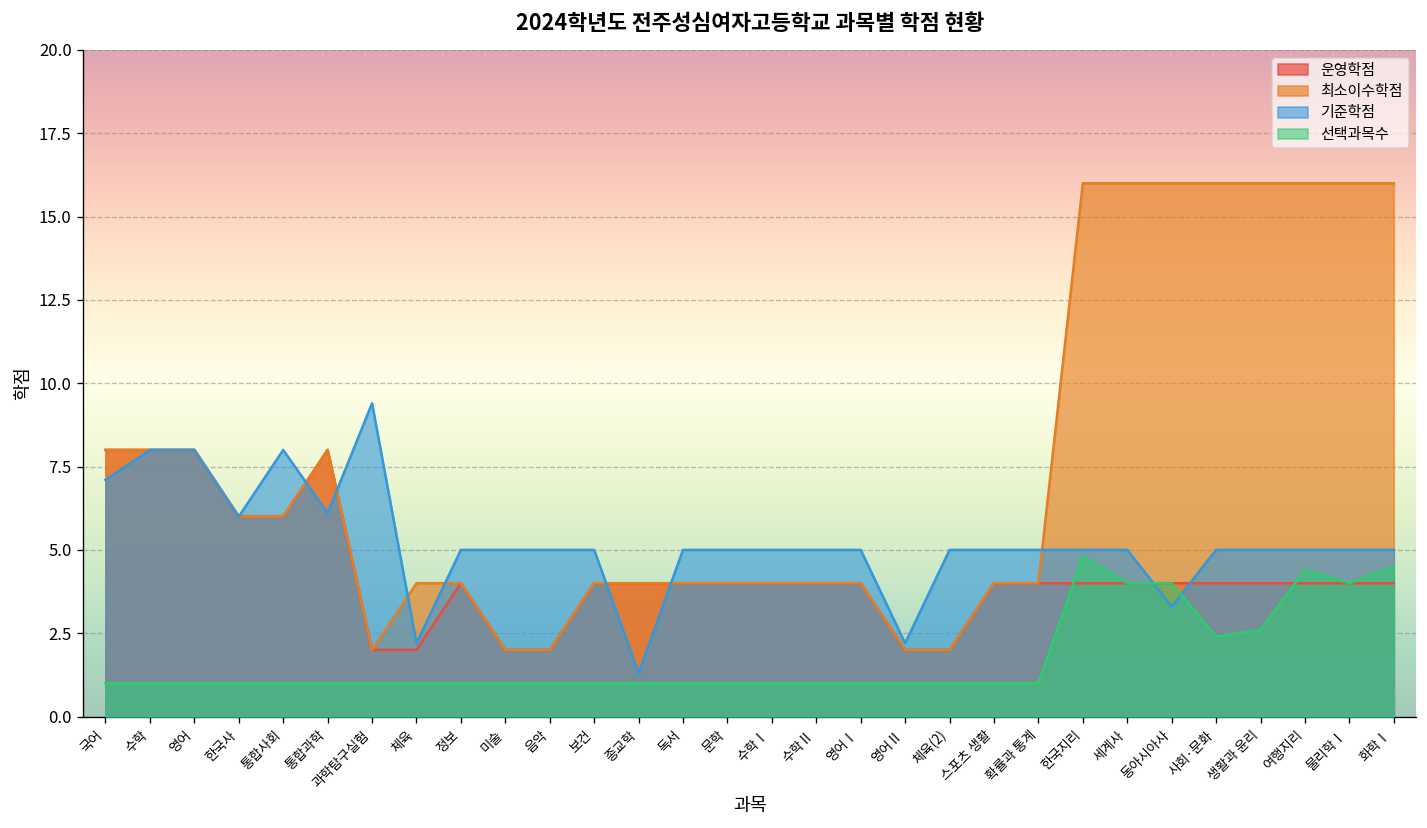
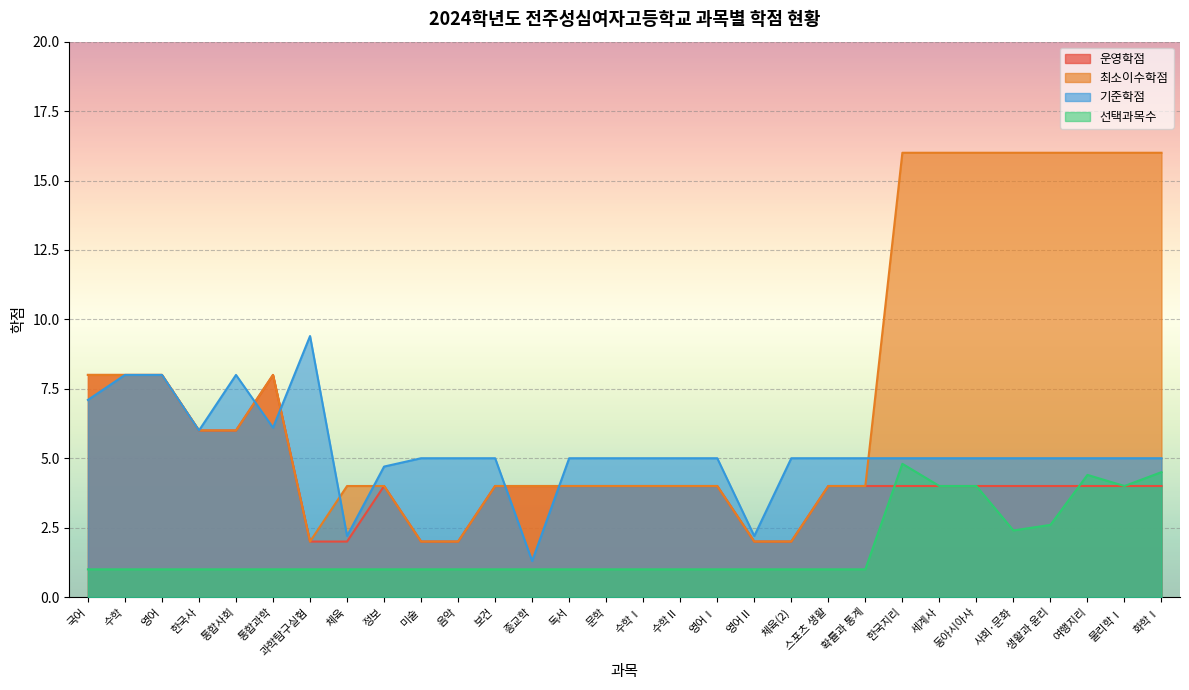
기준학점, 정보: 5.0 -> 4.7
기준학점, 동아시아사: 3.3 -> 5.0
